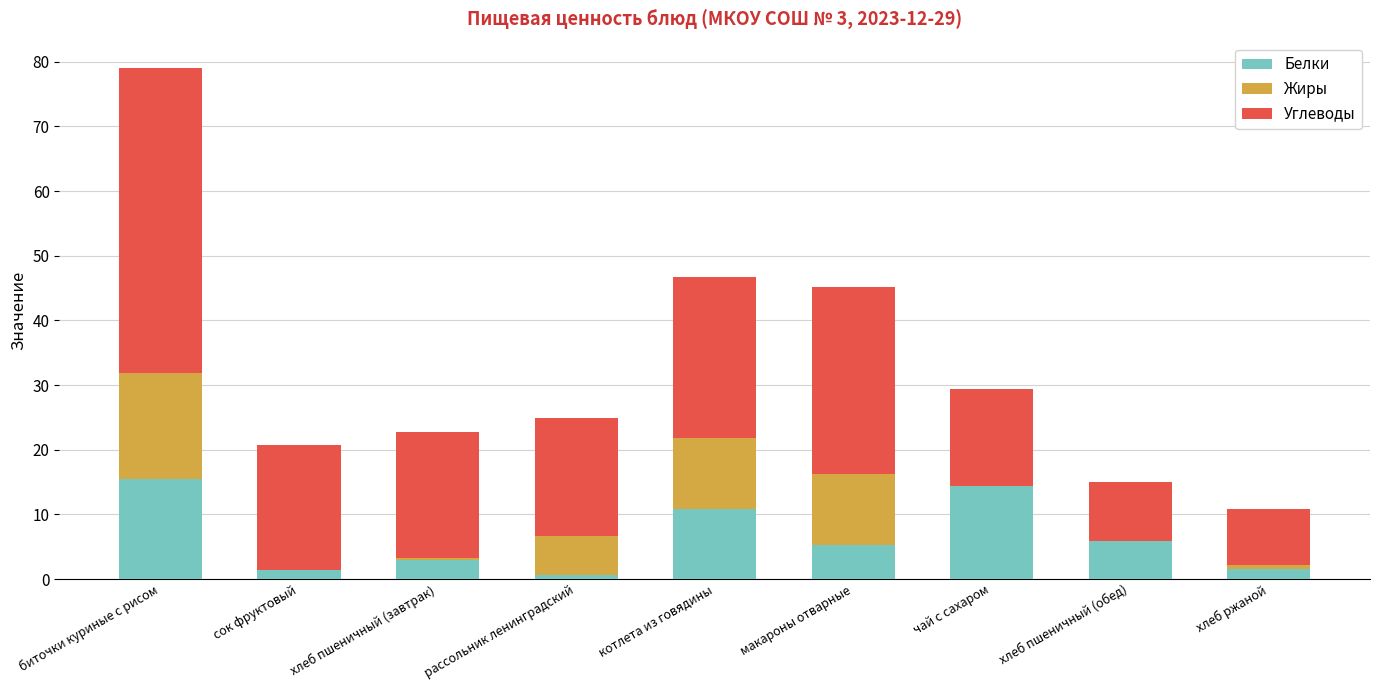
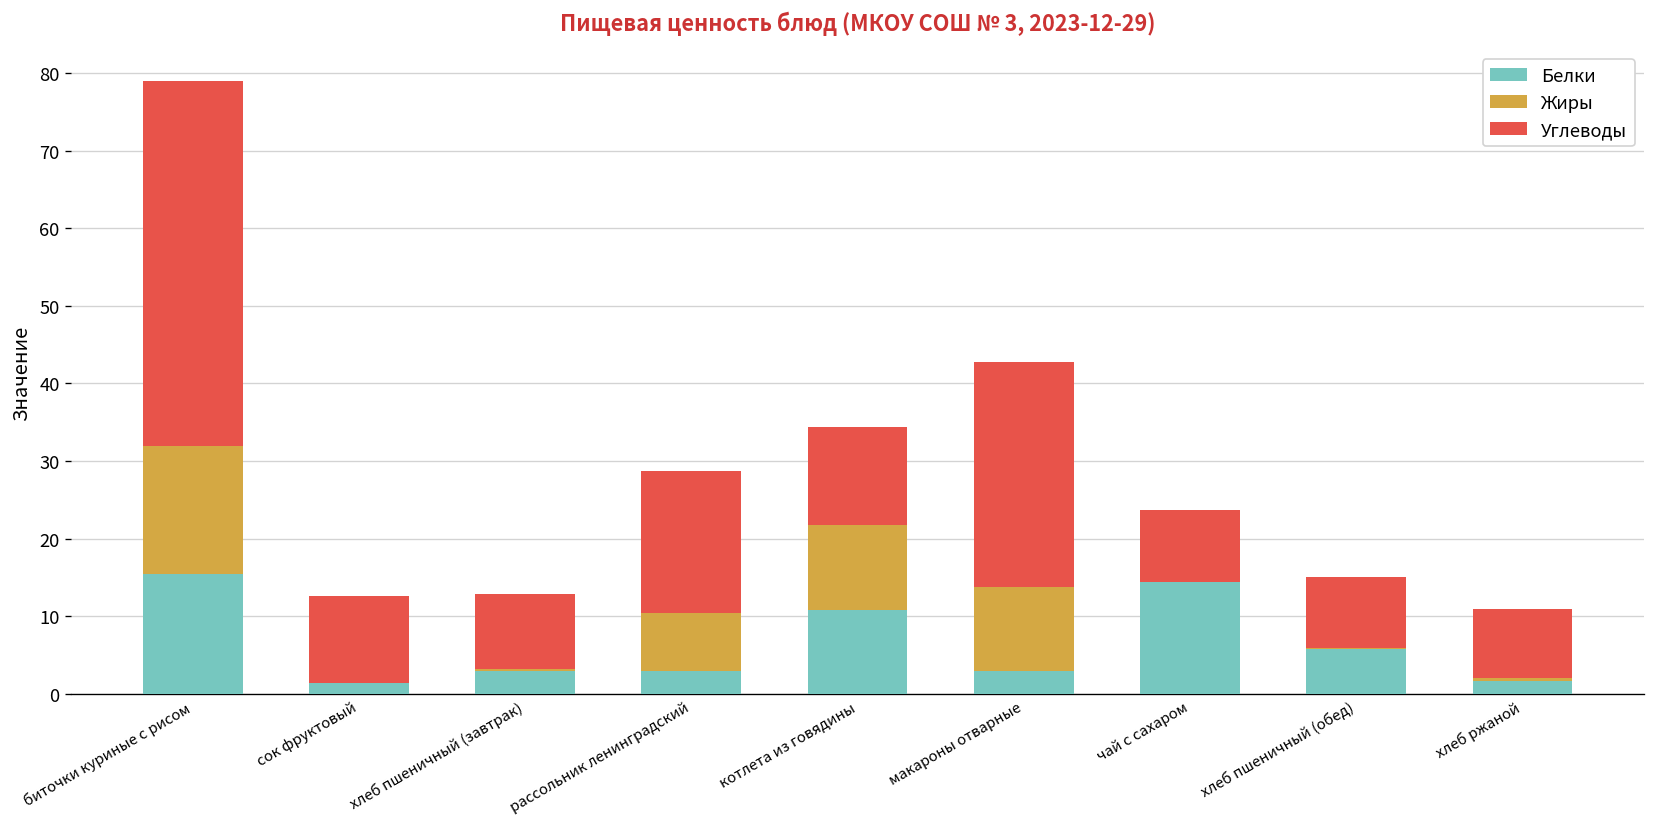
Углеводы, сок фруктовый: 19 -> 11
Углеводы, хлеб пшеничный (завтрак): 20 -> 10
Белки, рассольник ленинградский: 1 -> 3
Жиры, рассольник ленинградский: 6 -> 7
Углеводы, котлета из говядины: 25 -> 13
Белки, макароны отварные: 5 -> 3
Углеводы, чай с сахаром: 15 -> 9
